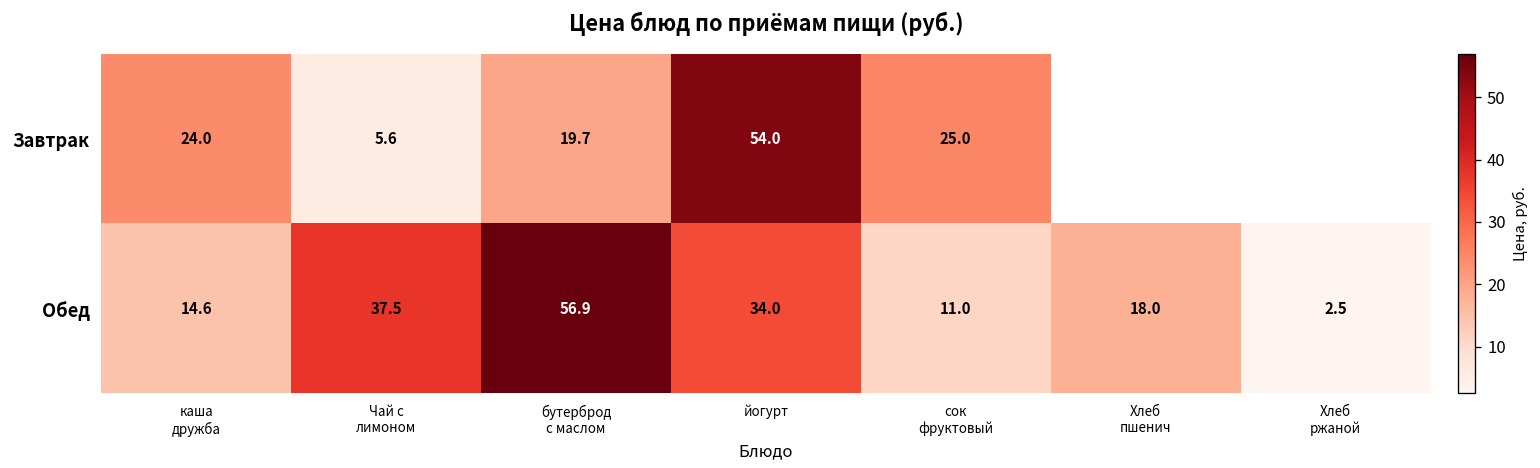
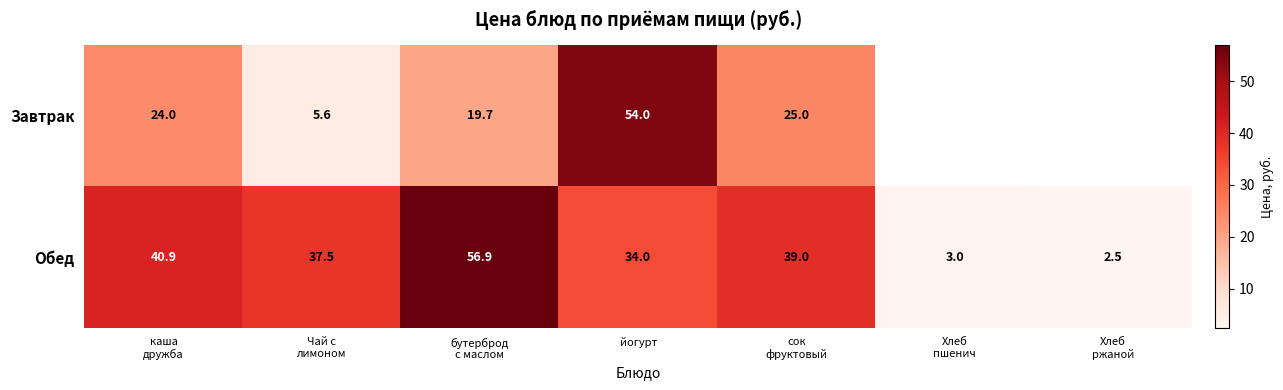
Обед, каша дружба: 14.6 -> 40.9
Обед, сок фруктовый: 11.0 -> 39.0
Обед, Хлеб пшенич: 18.0 -> 3.0
